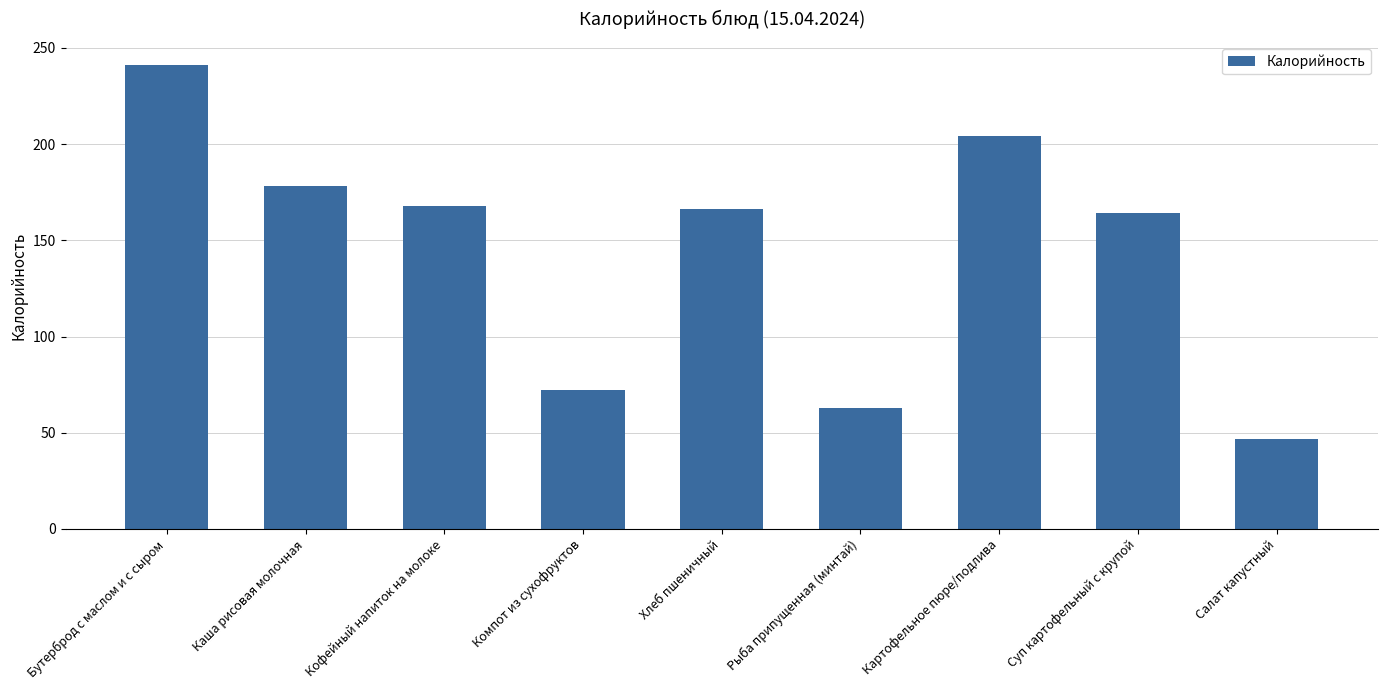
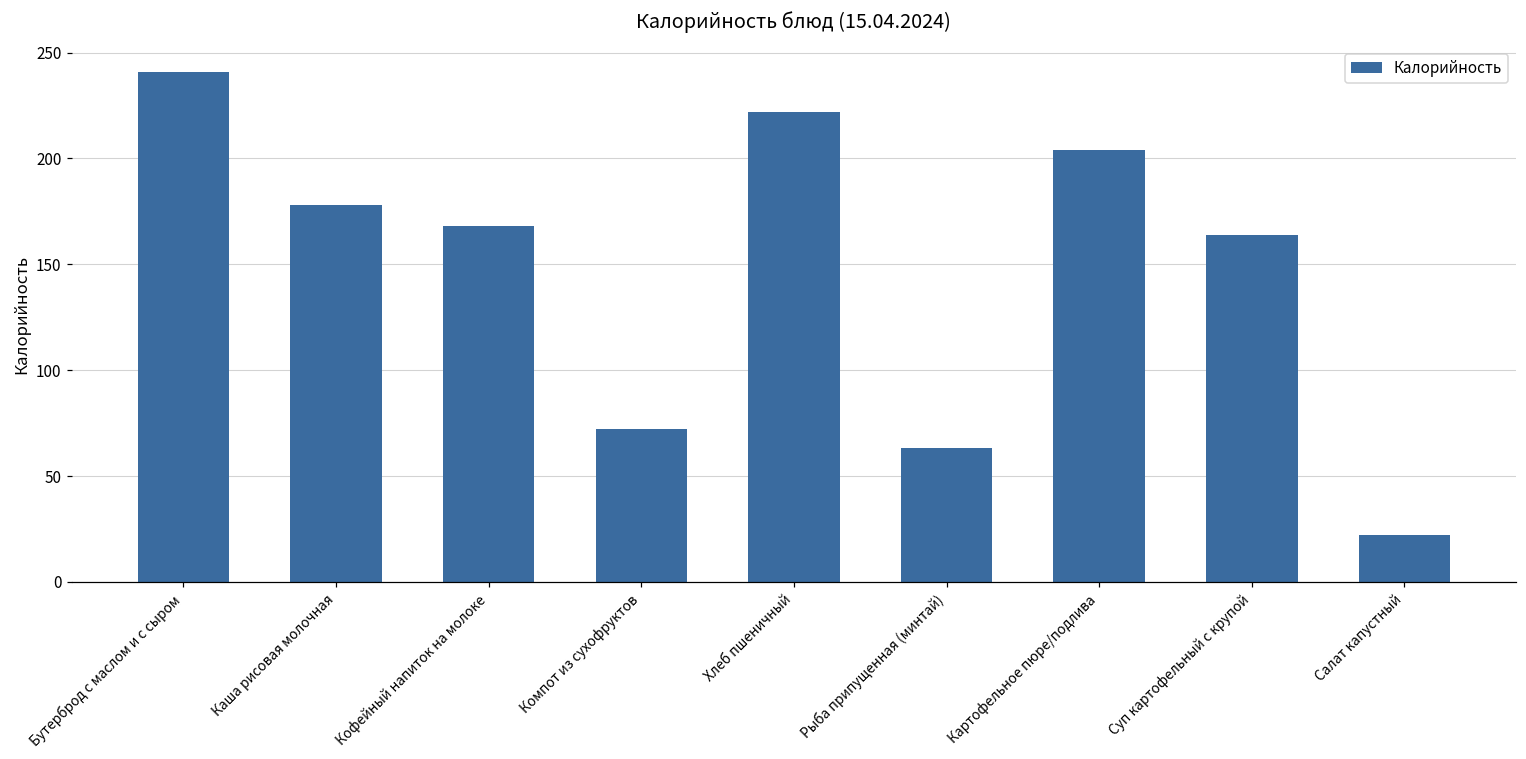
Хлеб пшеничный: 166 -> 222
Салат капустный: 47 -> 22
